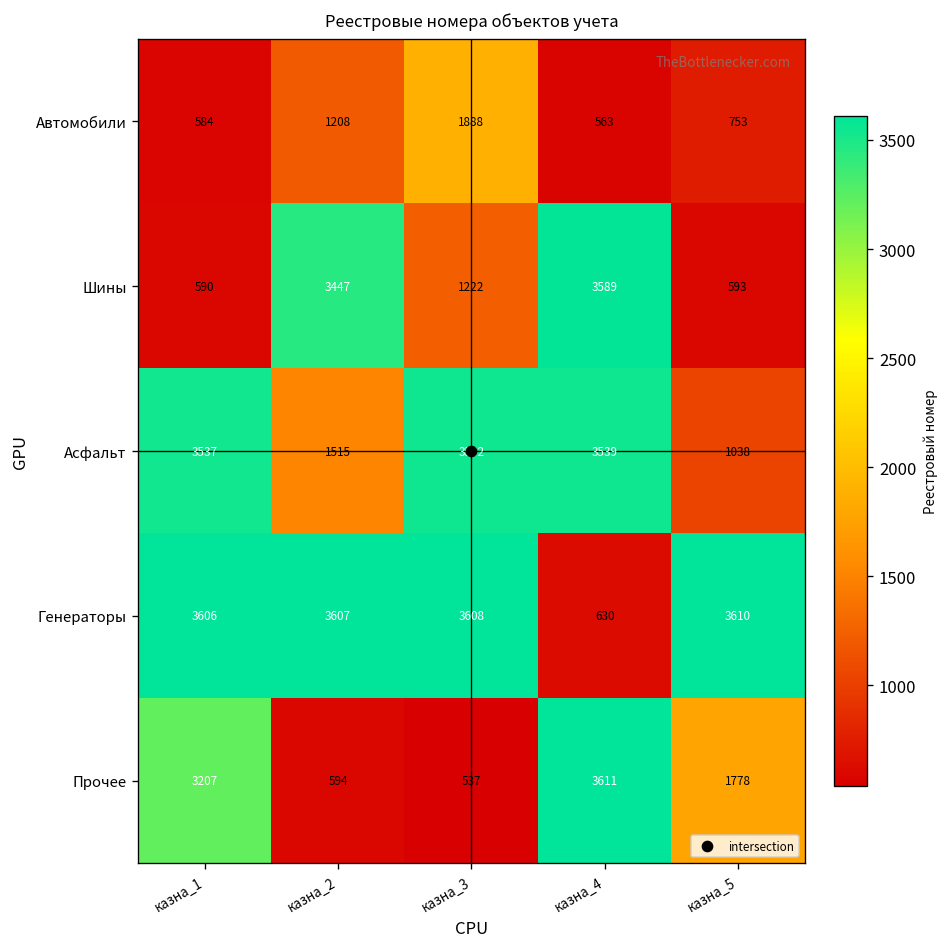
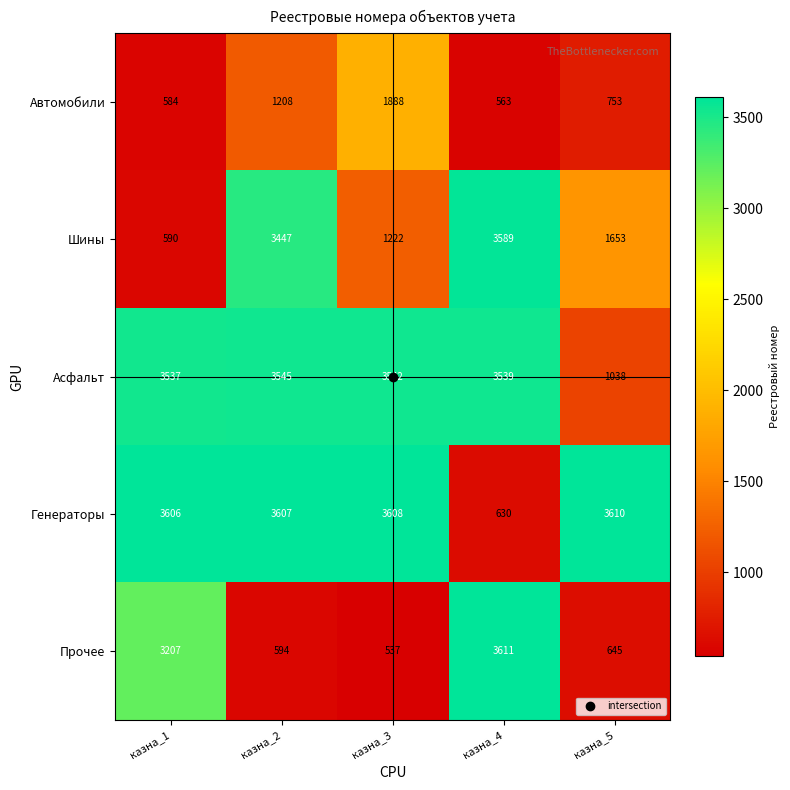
Шины, казна_5: 593 -> 1653
Асфальт, казна_2: 1515 -> 3545
Прочее, казна_5: 1778 -> 645
